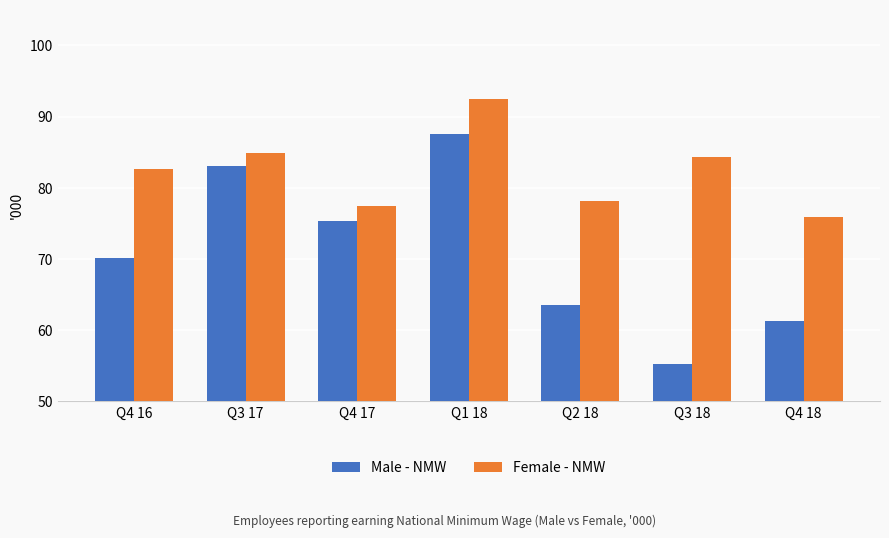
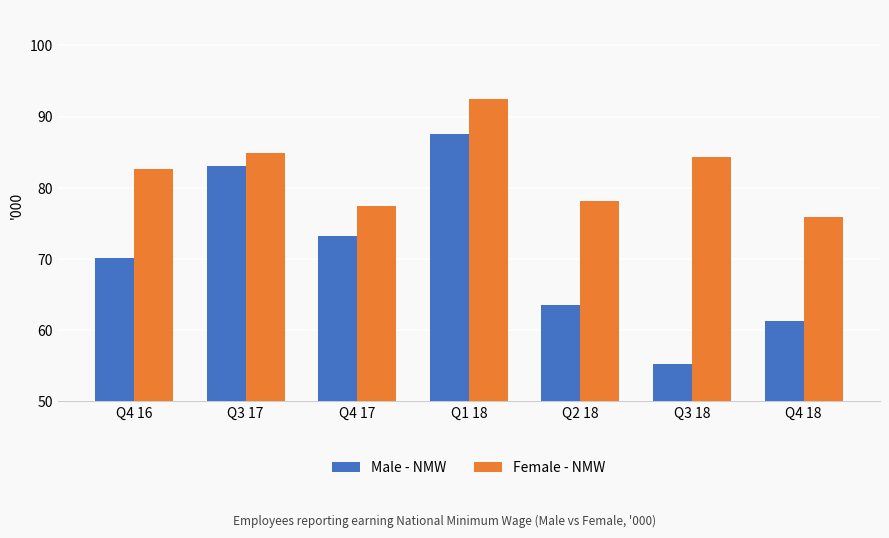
Male - NMW, Q4 17: 75 -> 73
